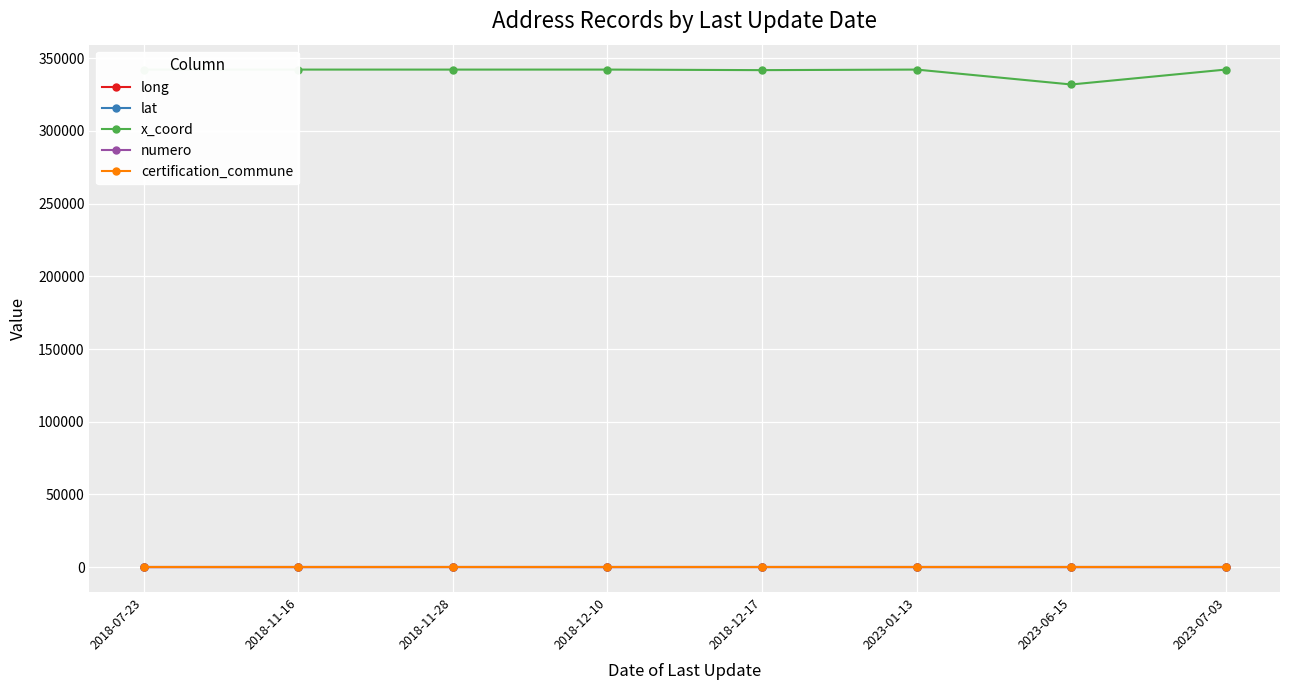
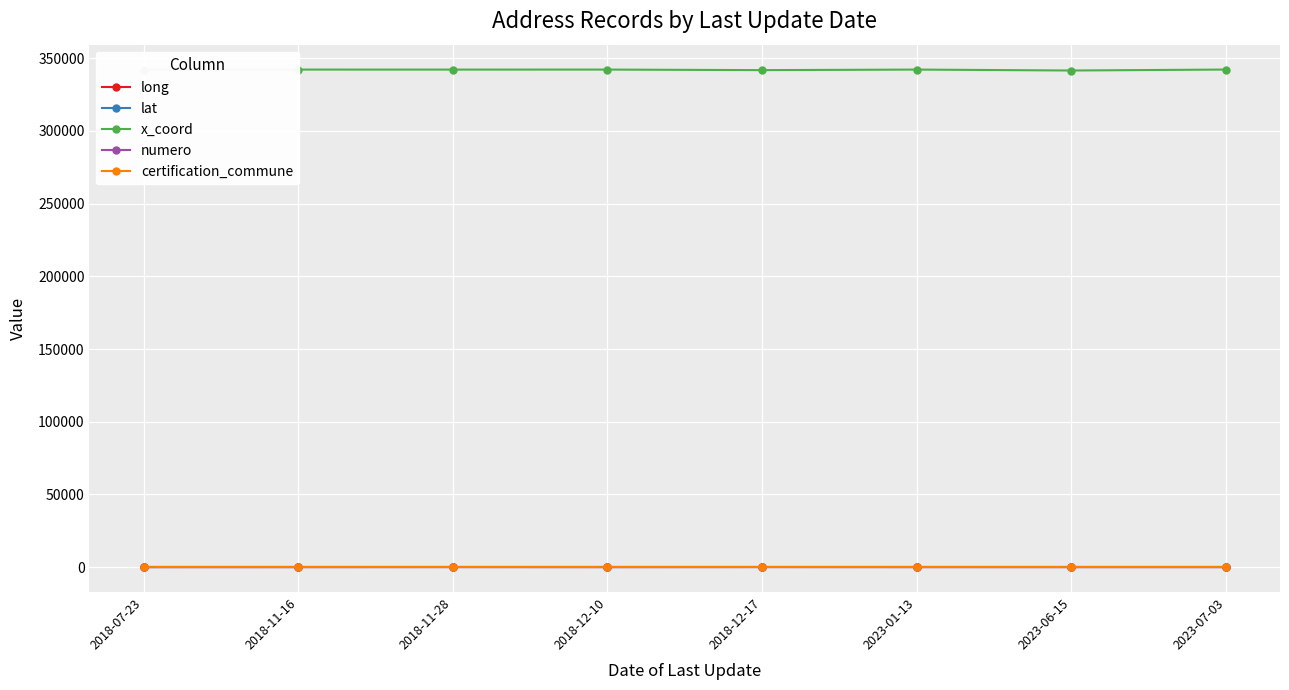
x_coord, 2023-06-15: 332000 -> 342000
